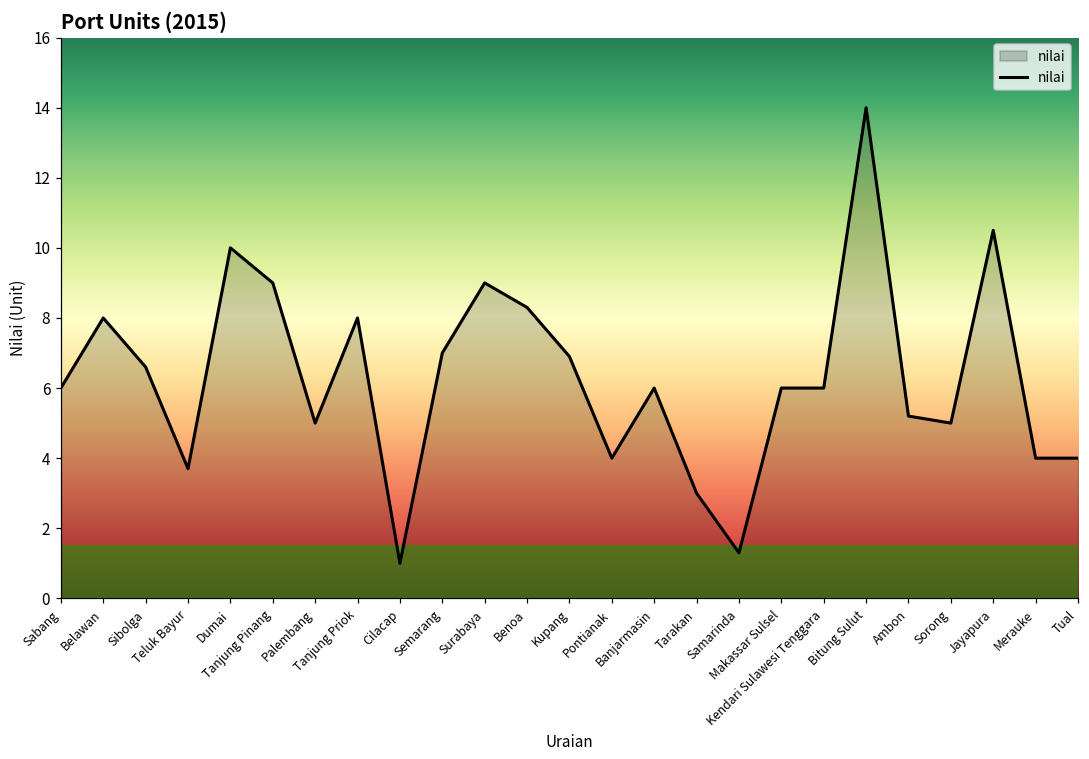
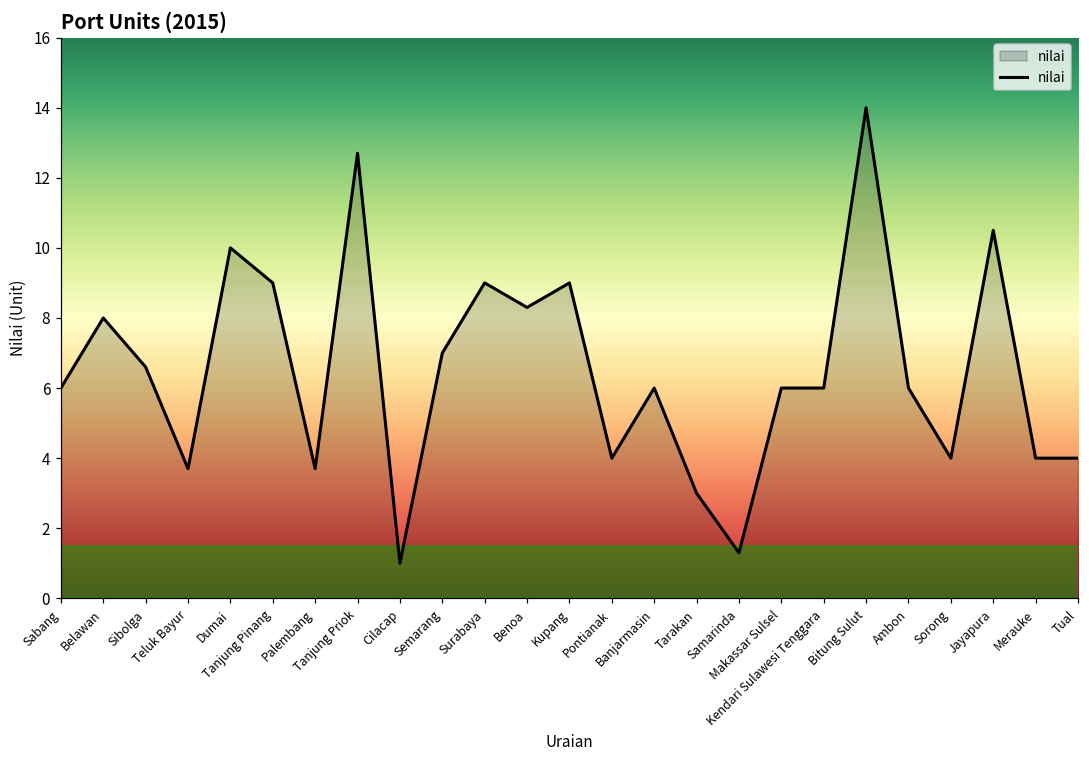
Palembang: 5.0 -> 3.7
Tanjung Priok: 8.0 -> 12.7
Kupang: 6.9 -> 9.0
Ambon: 5.2 -> 6.0
Sorong: 5 -> 4
